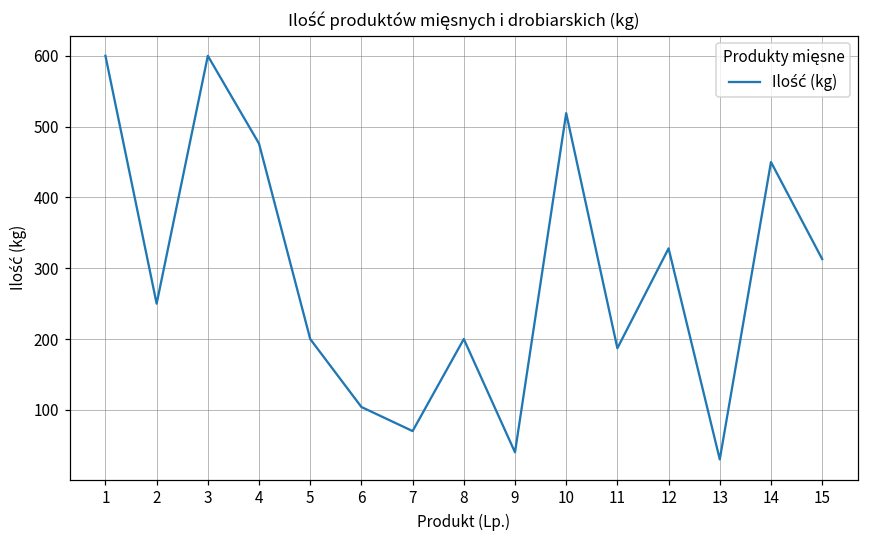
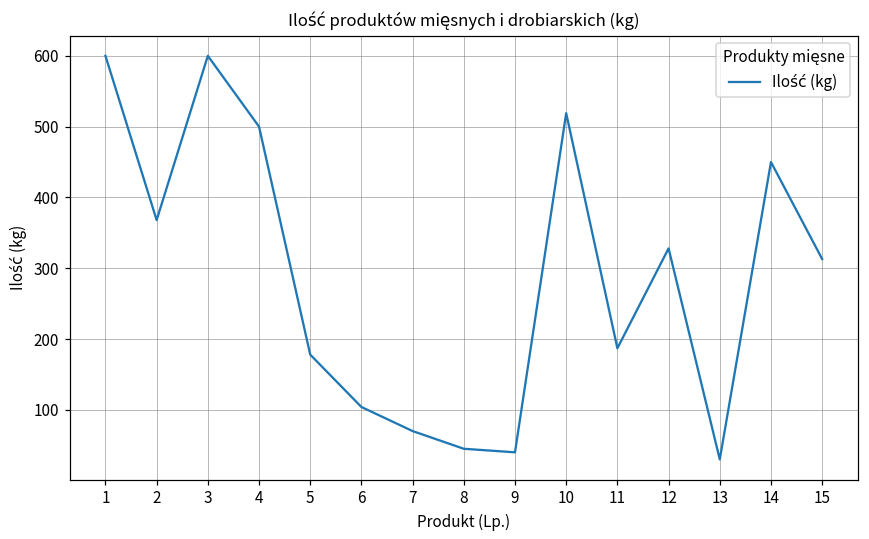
2: 250 -> 370
4: 480 -> 500
5: 200 -> 180
8: 200 -> 50
